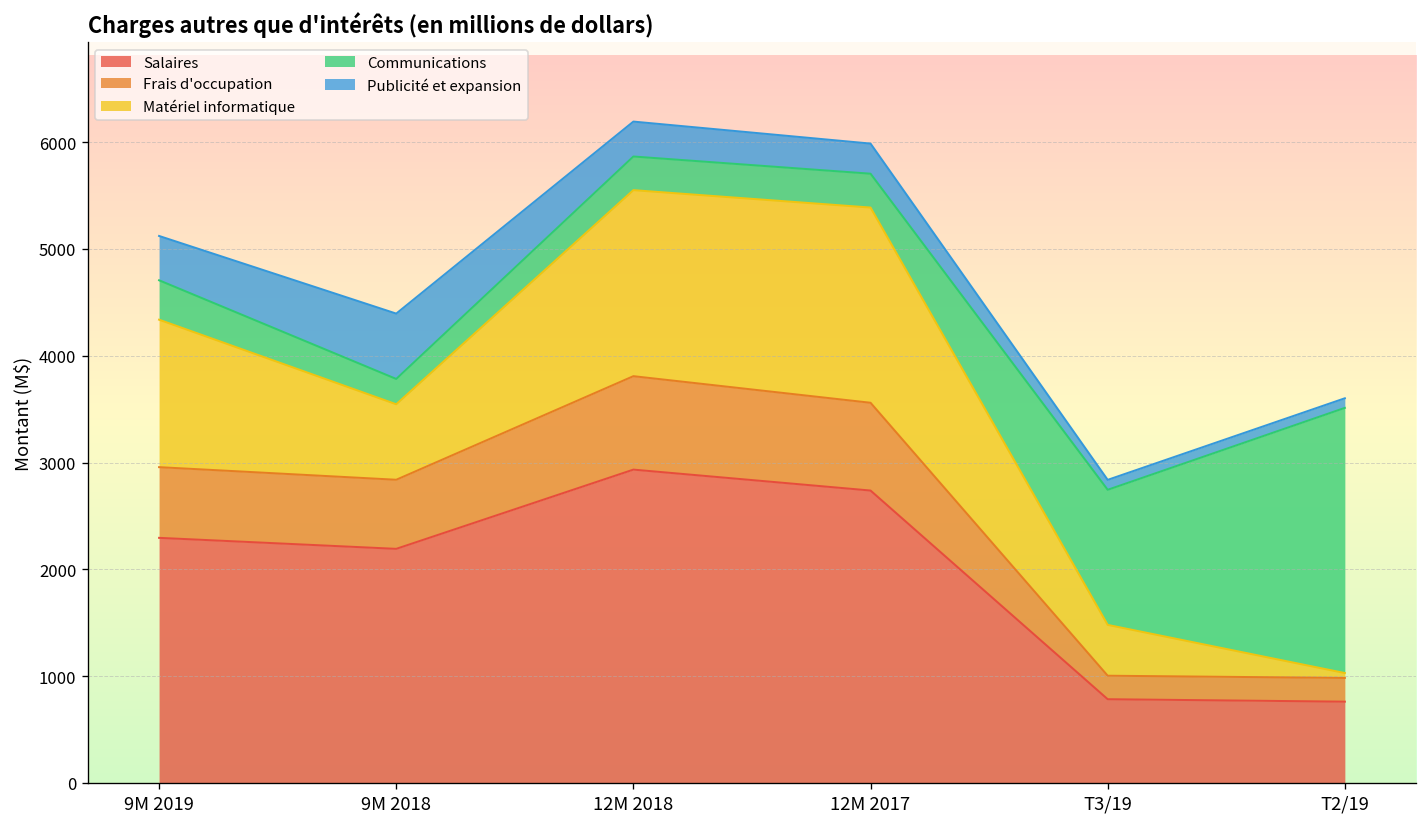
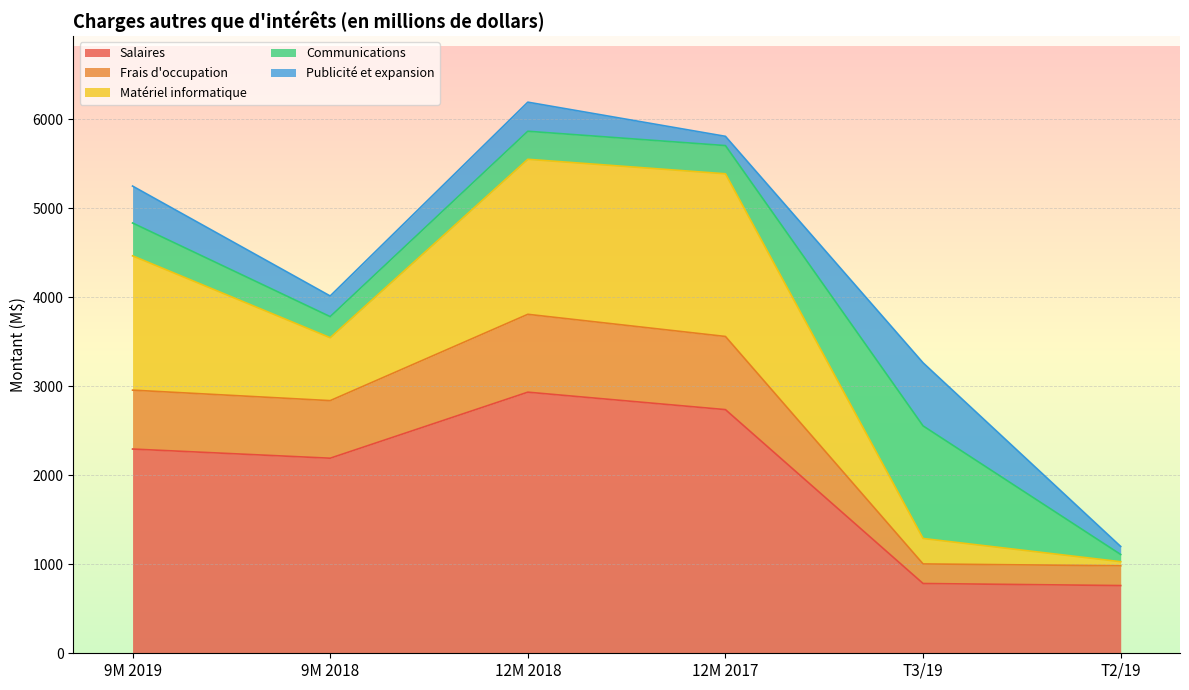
Matériel informatique, 9M 2019: 1400 -> 1500
Publicité et expansion, 9M 2018: 600 -> 200
Publicité et expansion, 12M 2017: 300 -> 100
Matériel informatique, T3/19: 500 -> 300
Publicité et expansion, T3/19: 100 -> 700
Communications, T2/19: 2500 -> 100
